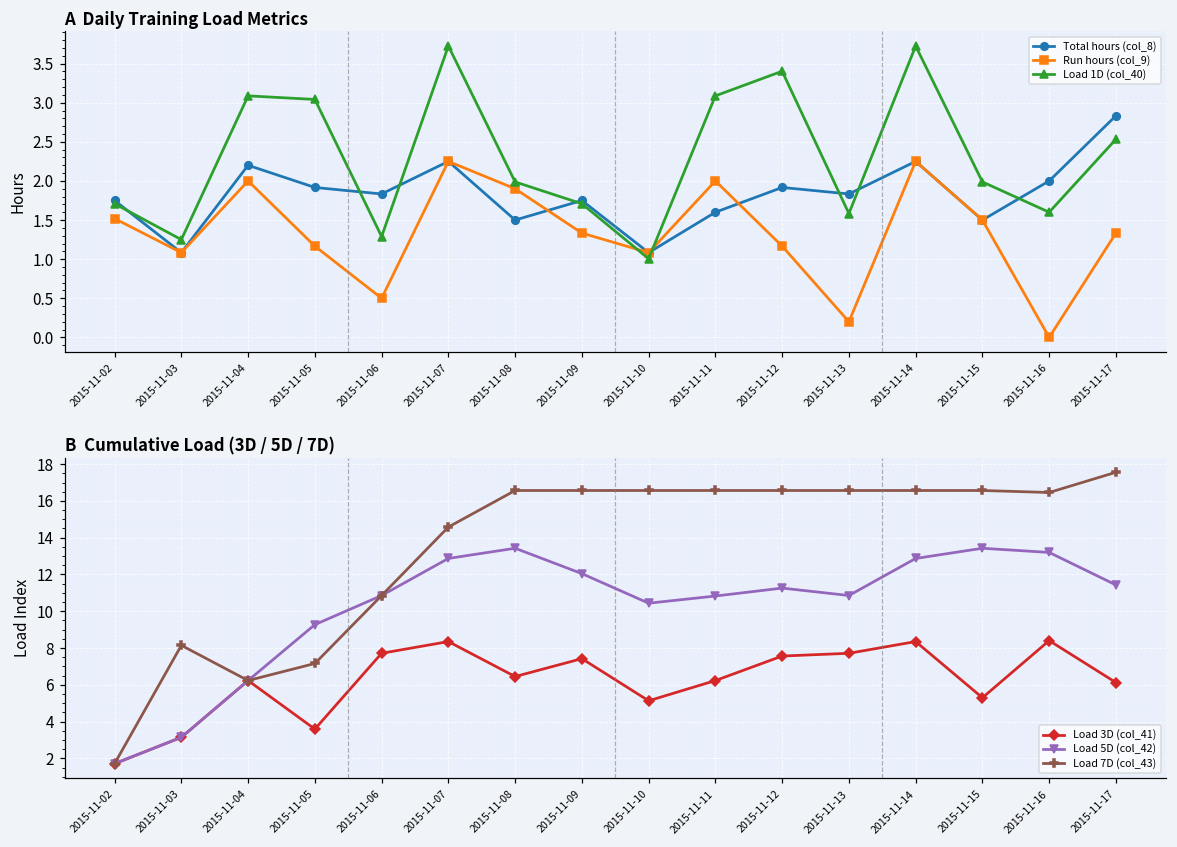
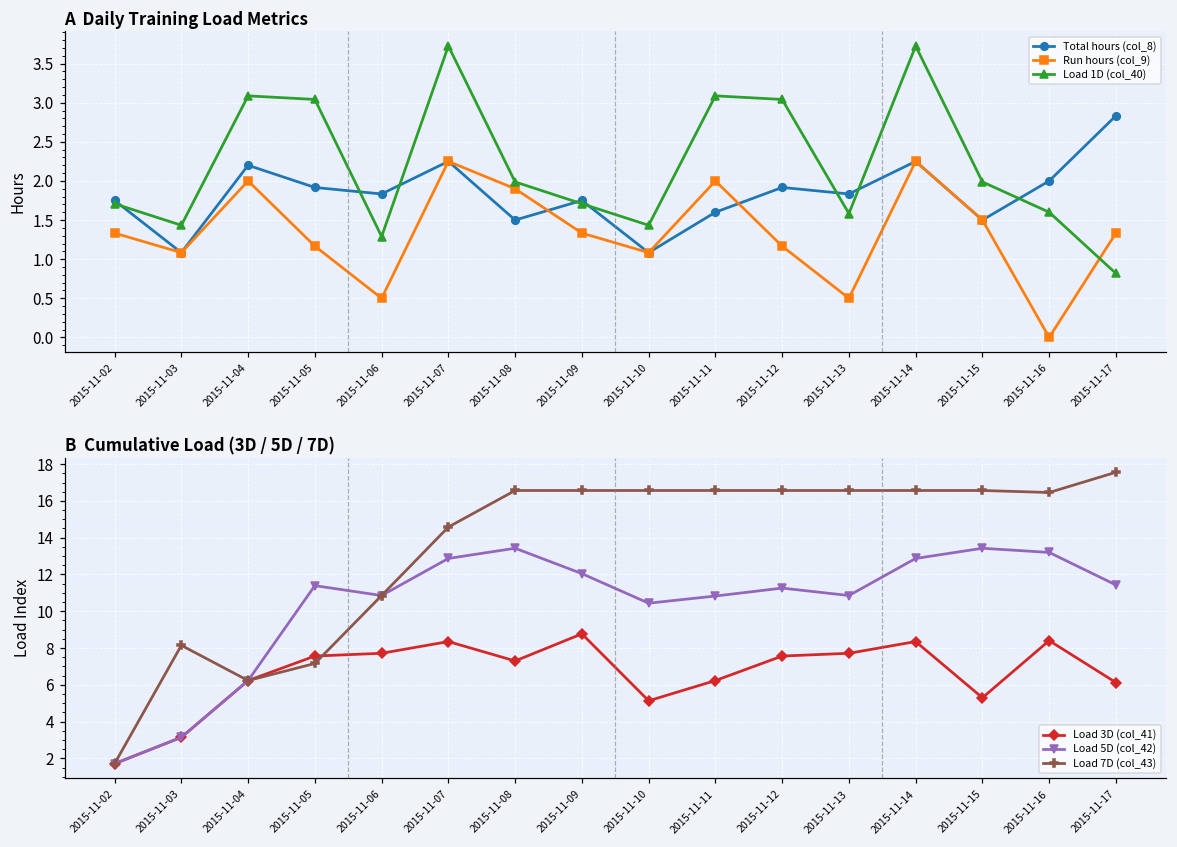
A Daily Training Load Metrics, Run hours (col_9), 2015-11-02: 1.5 -> 1.3
A Daily Training Load Metrics, Load 1D (col_40), 2015-11-03: 1.2 -> 1.4
A Daily Training Load Metrics, Load 1D (col_40), 2015-11-10: 1.0 -> 1.4
A Daily Training Load Metrics, Load 1D (col_40), 2015-11-12: 3.4 -> 3.0
A Daily Training Load Metrics, Run hours (col_9), 2015-11-13: 0.2 -> 0.5
A Daily Training Load Metrics, Load 1D (col_40), 2015-11-17: 2.5 -> 0.8
B Cumulative Load (3D / 5D / 7D), Load 3D (col_41), 2015-11-05: 3.6 -> 7.6
B Cumulative Load (3D / 5D / 7D), Load 5D (col_42), 2015-11-05: 9.3 -> 11.4
B Cumulative Load (3D / 5D / 7D), Load 3D (col_41), 2015-11-08: 6.4 -> 7.3
B Cumulative Load (3D / 5D / 7D), Load 3D (col_41), 2015-11-09: 7.4 -> 8.8
